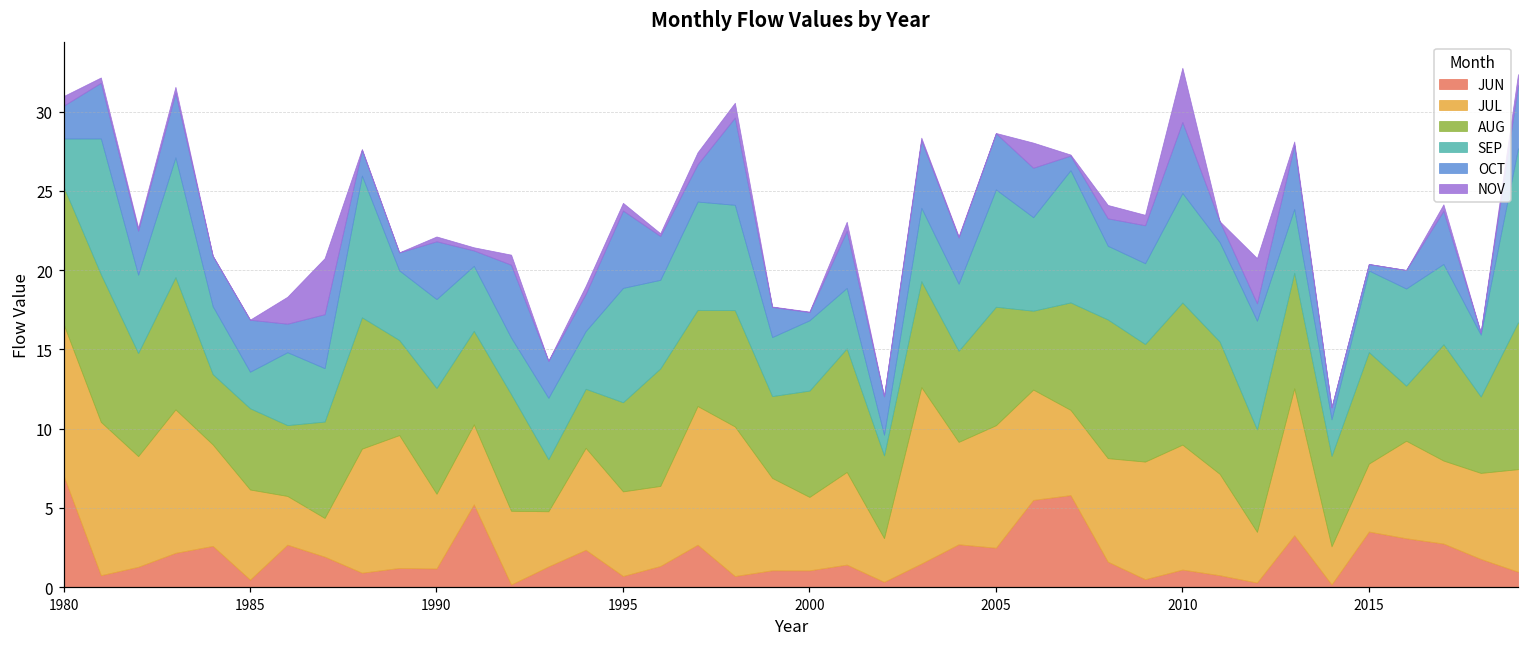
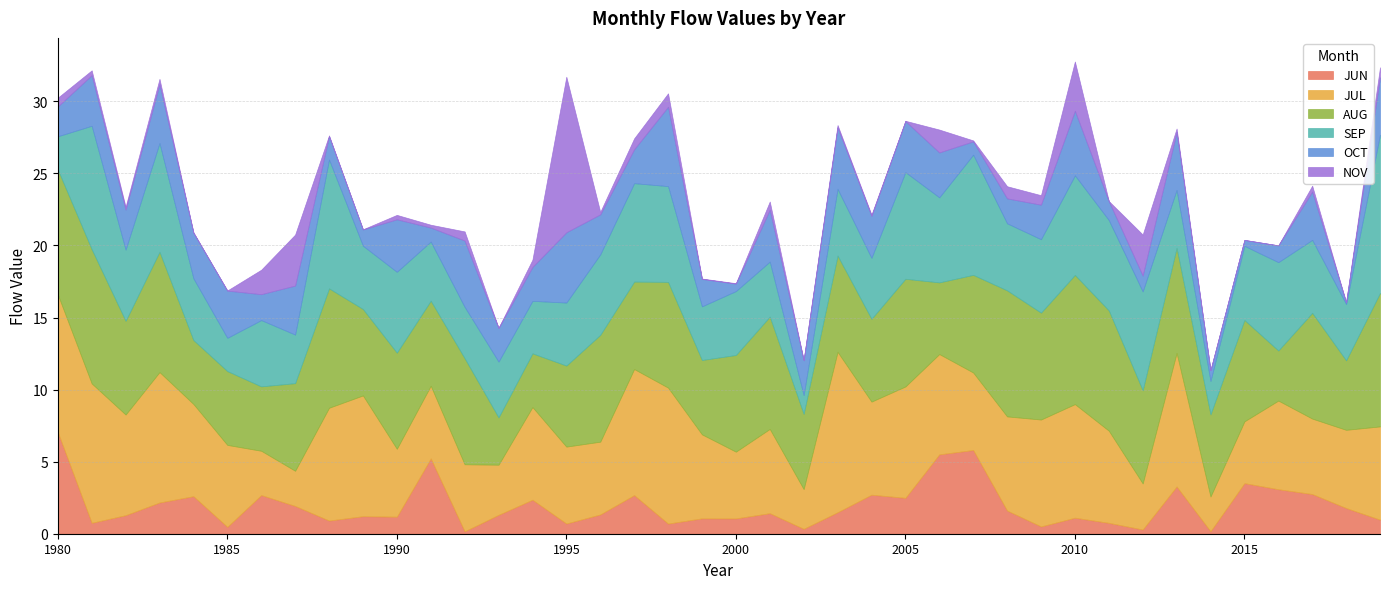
SEP, 1980: 3.0 -> 2.3
SEP, 1995: 7.2 -> 4.4
NOV, 1995: 0.5 -> 10.8
